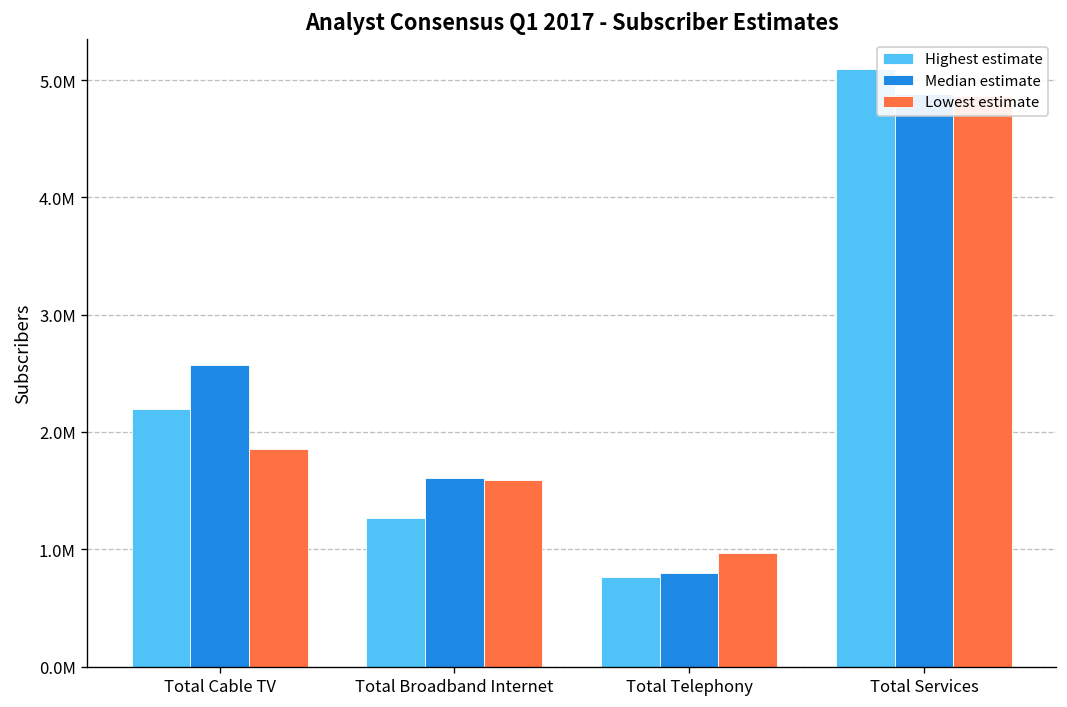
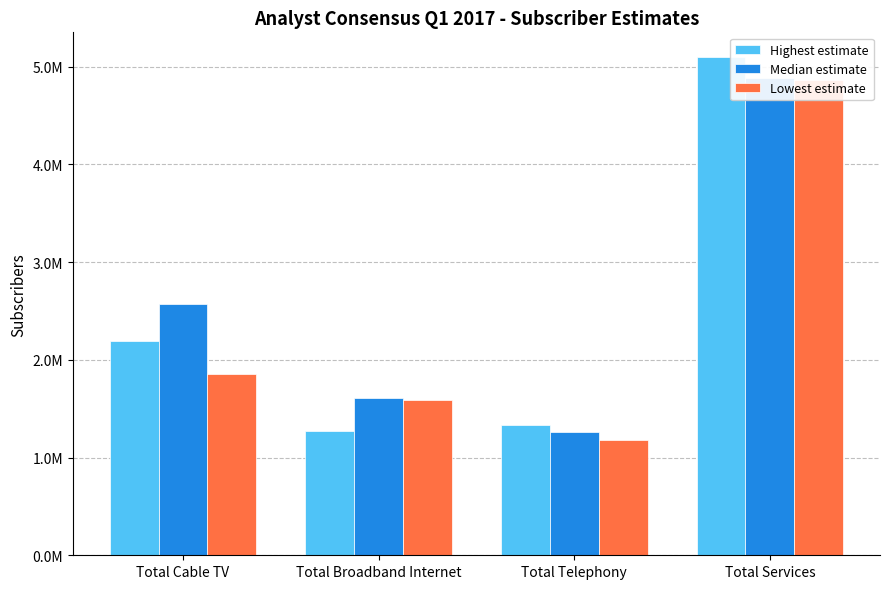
Highest estimate, Total Telephony: 800000 -> 1300000
Median estimate, Total Telephony: 800000 -> 1300000
Lowest estimate, Total Telephony: 1000000 -> 1200000
